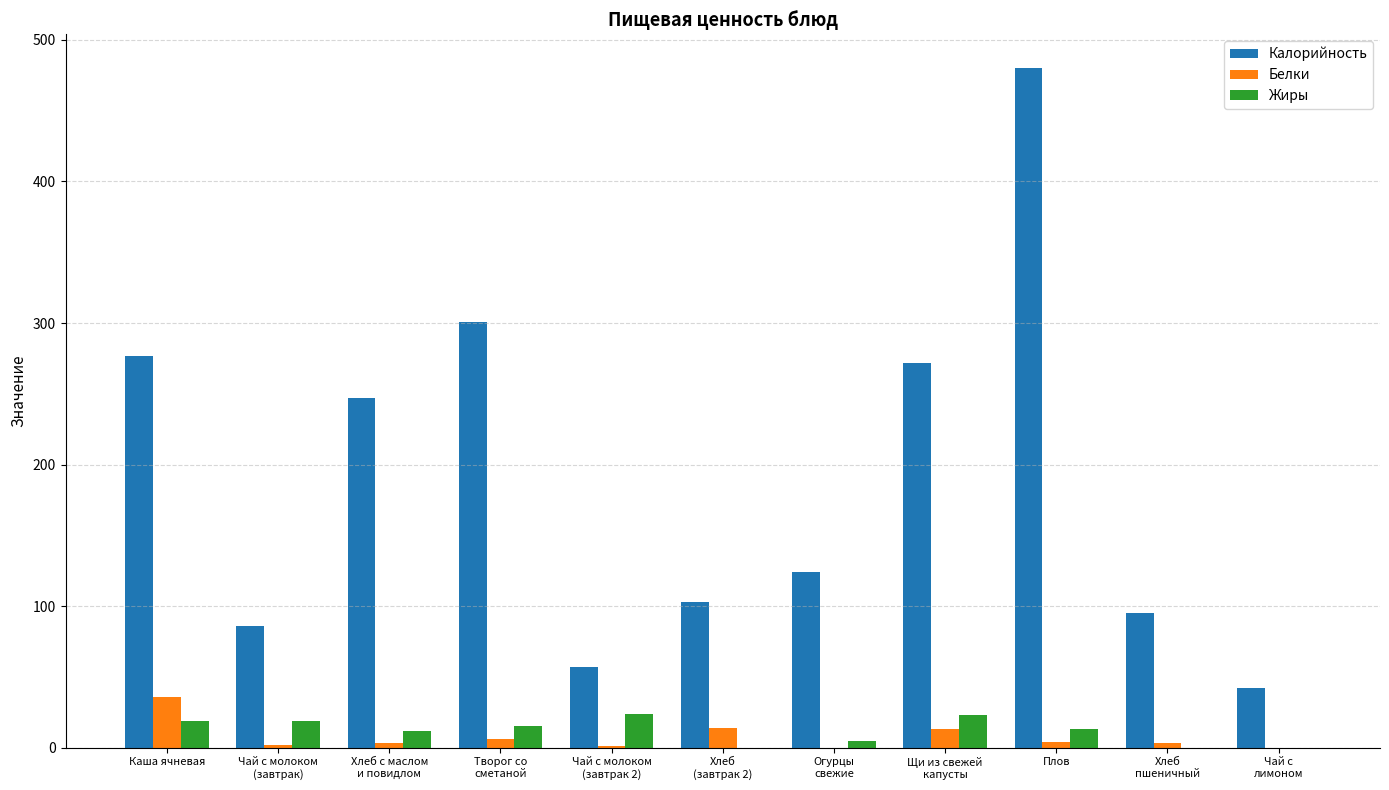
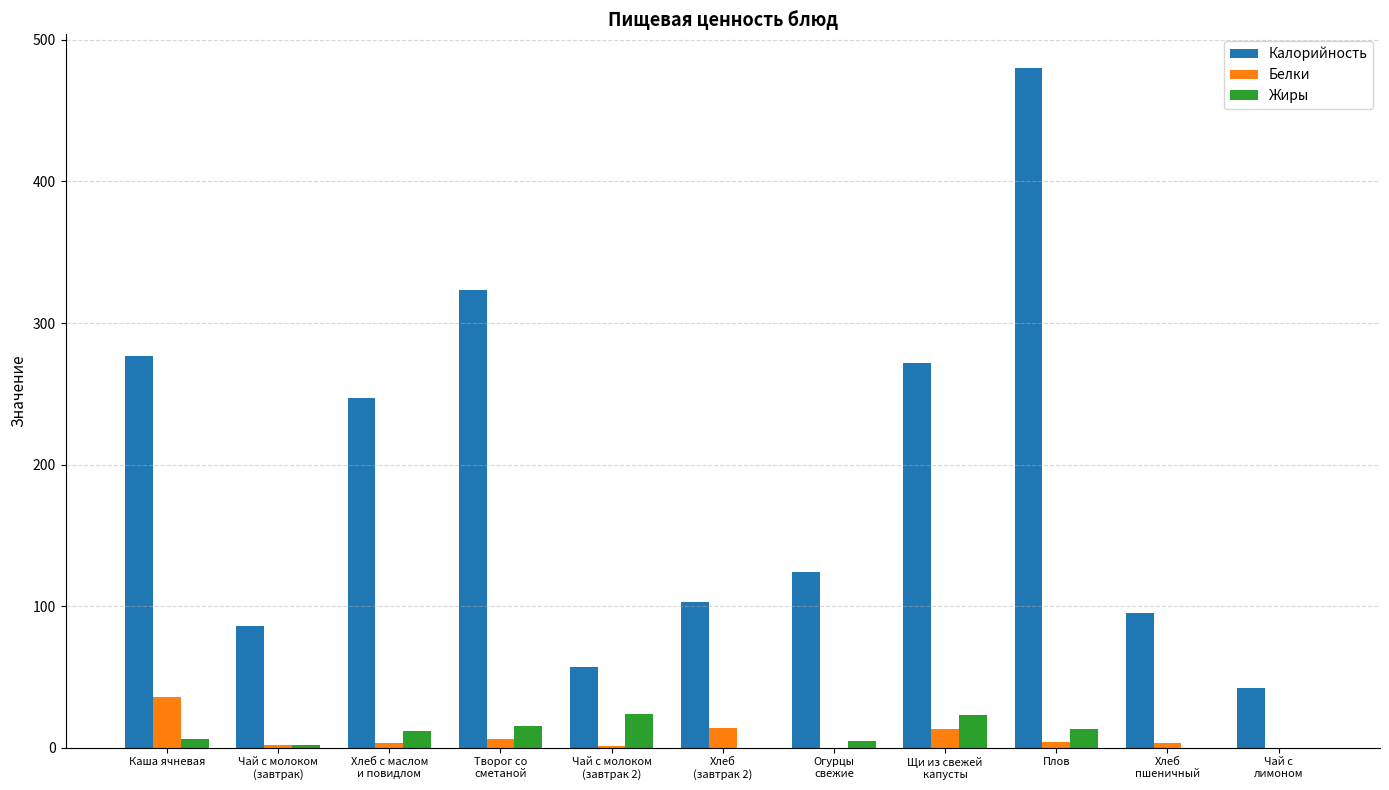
Жиры, Каша ячневая: 19 -> 6
Жиры, Чай с молоком (завтрак): 19 -> 2
Калорийность, Творог со сметаной: 301 -> 323
